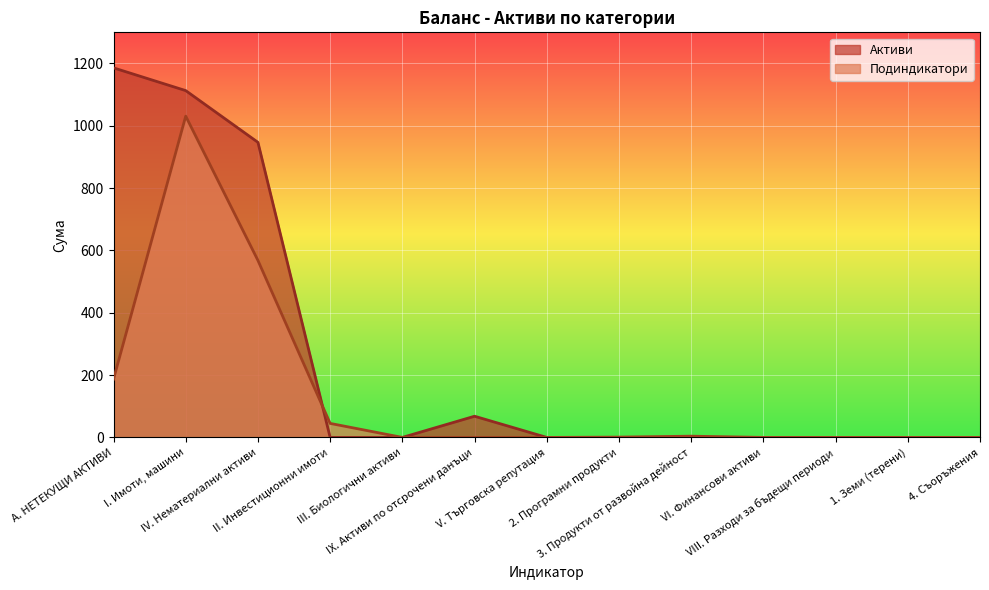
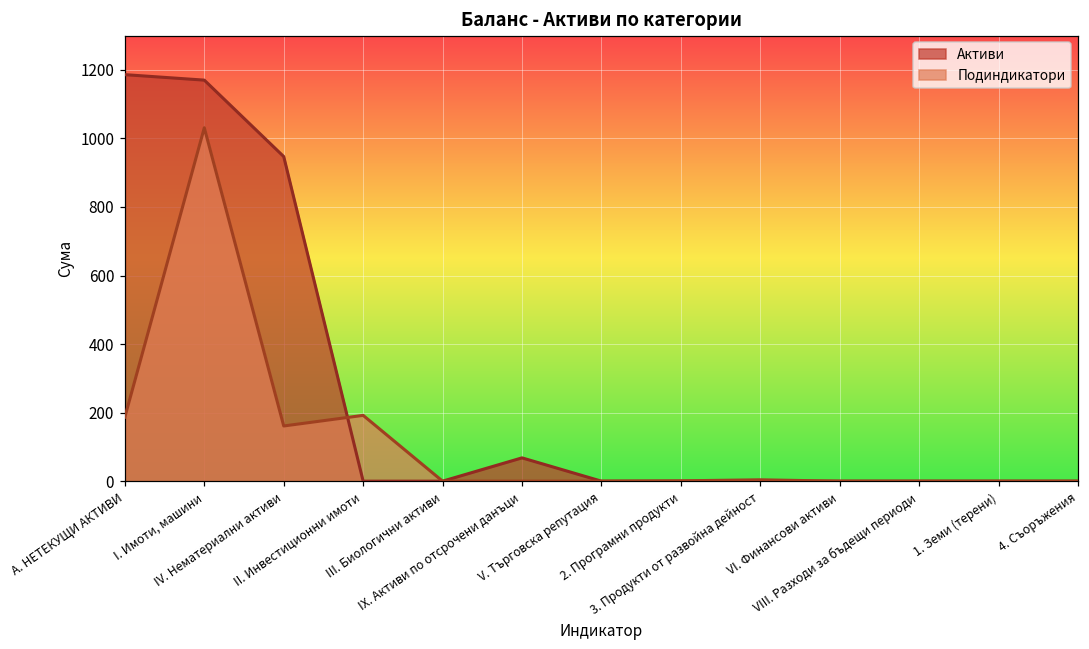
Активи, I. Имоти, машини: 1110 -> 1170
Подиндикатори, IV. Нематериални активи: 570 -> 160
Подиндикатори, II. Инвестиционни имоти: 50 -> 190
